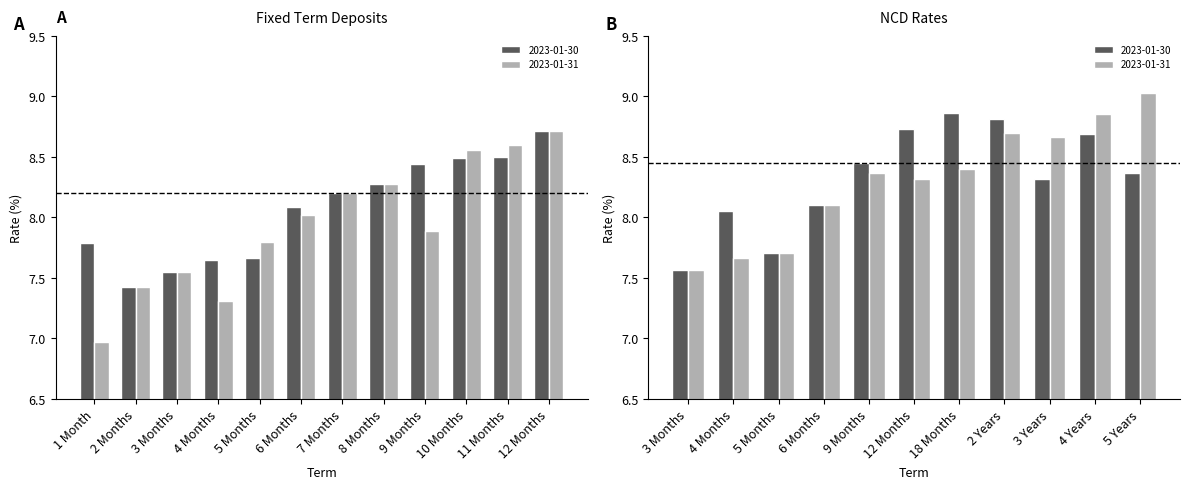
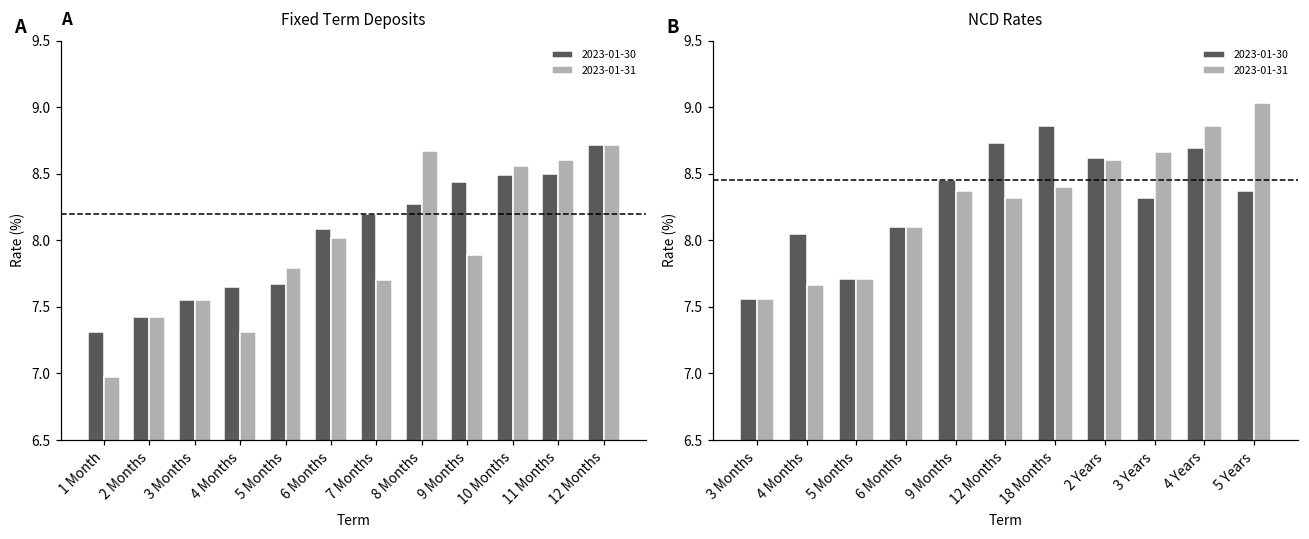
Fixed Term Deposits, 2023-01-30, 1 Month: 7.79 -> 7.31
Fixed Term Deposits, 2023-01-31, 7 Months: 8.2 -> 7.7
Fixed Term Deposits, 2023-01-31, 8 Months: 8.28 -> 8.67
NCD Rates, 2023-01-30, 2 Years: 8.81 -> 8.62
NCD Rates, 2023-01-31, 2 Years: 8.7 -> 8.6
